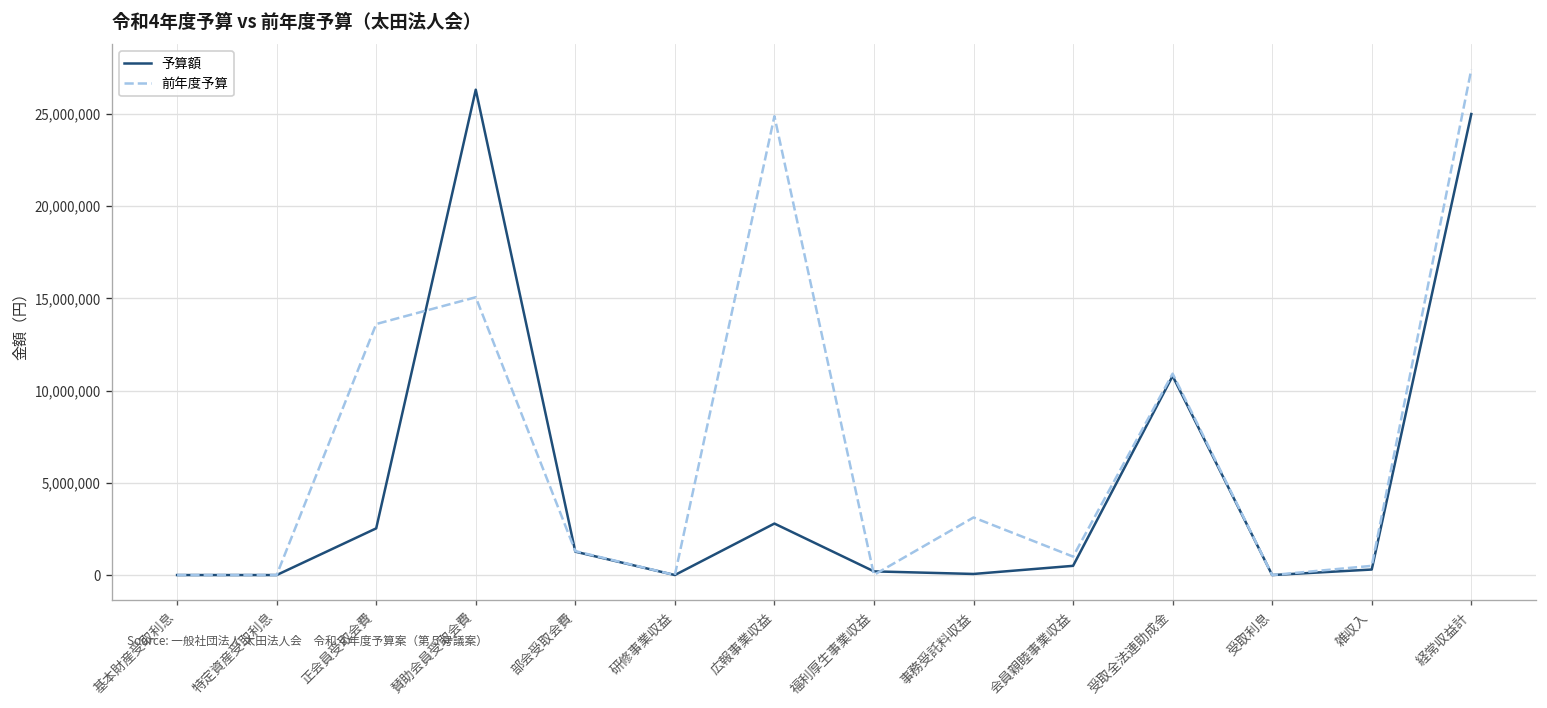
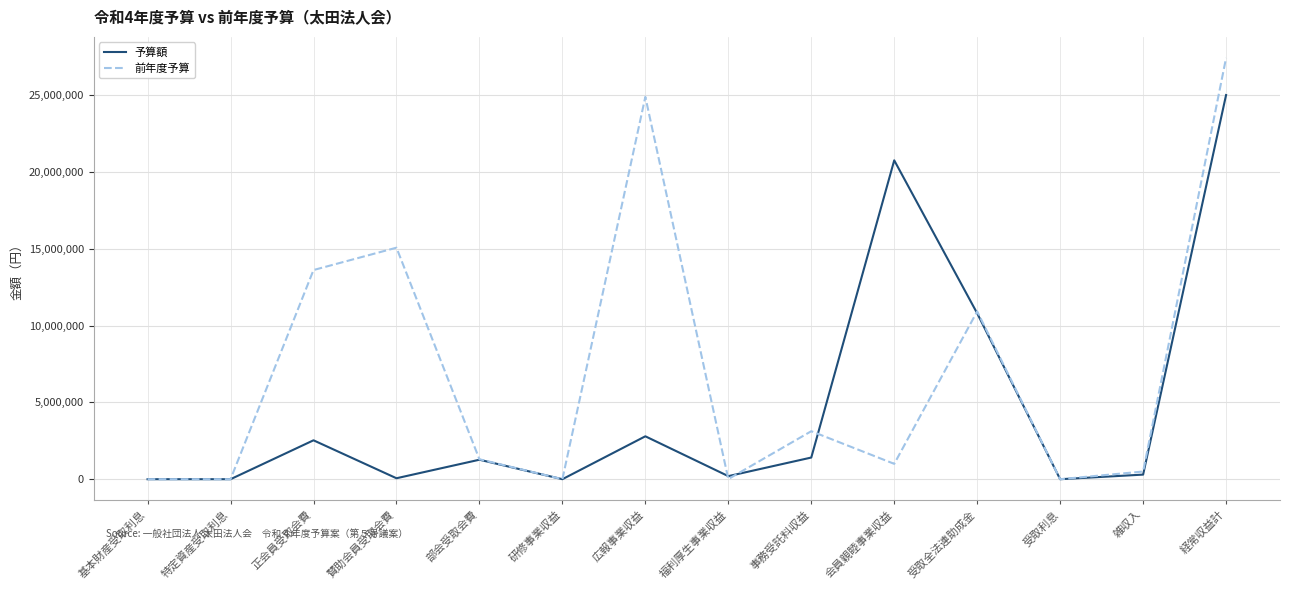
予算額, 賛助会員受取会費: 26,300,000 -> 100,000
予算額, 事務受託料収益: 100,000 -> 1,400,000
予算額, 会員親睦事業収益: 500,000 -> 20,700,000
